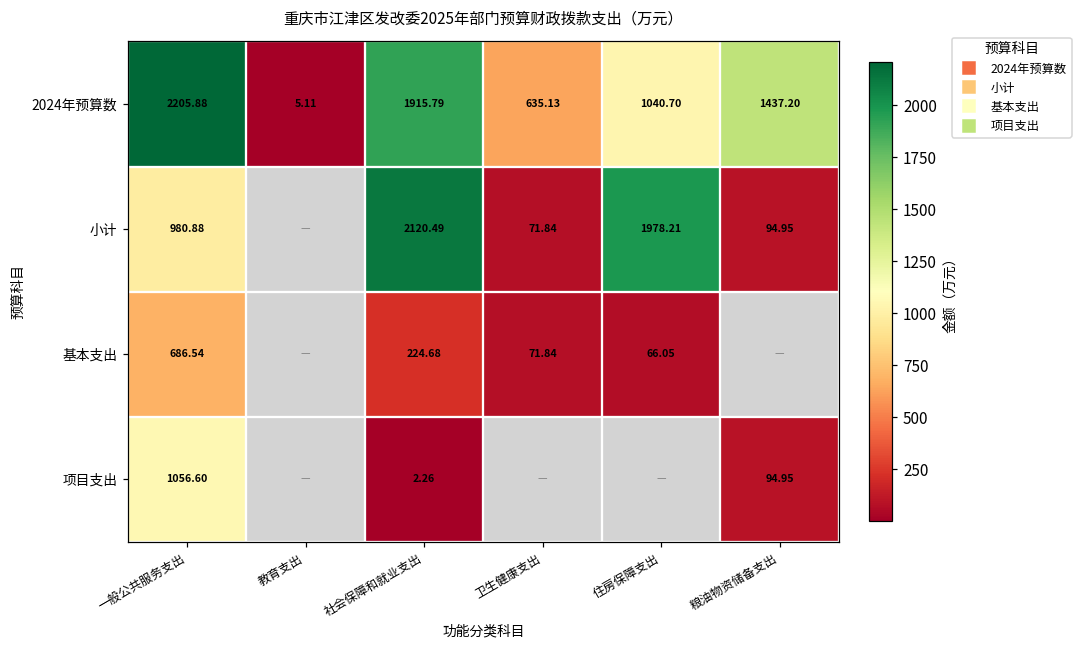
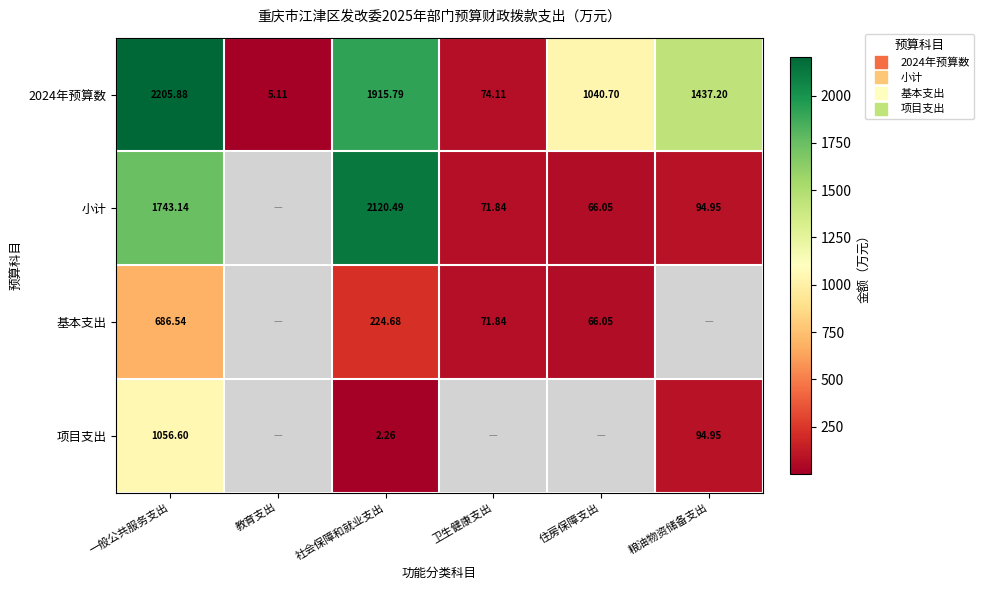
2024年预算数, 卫生健康支出: 635.13 -> 74.11
小计, 一般公共服务支出: 980.88 -> 1743.14
小计, 住房保障支出: 1978.21 -> 66.05
